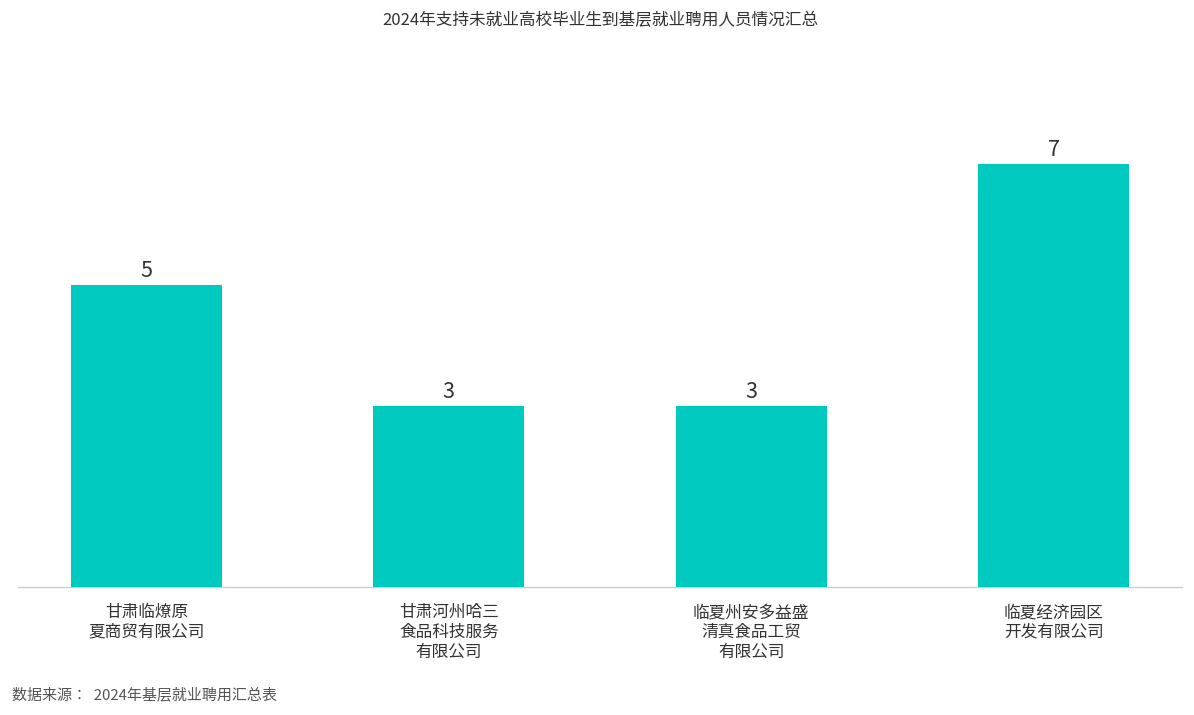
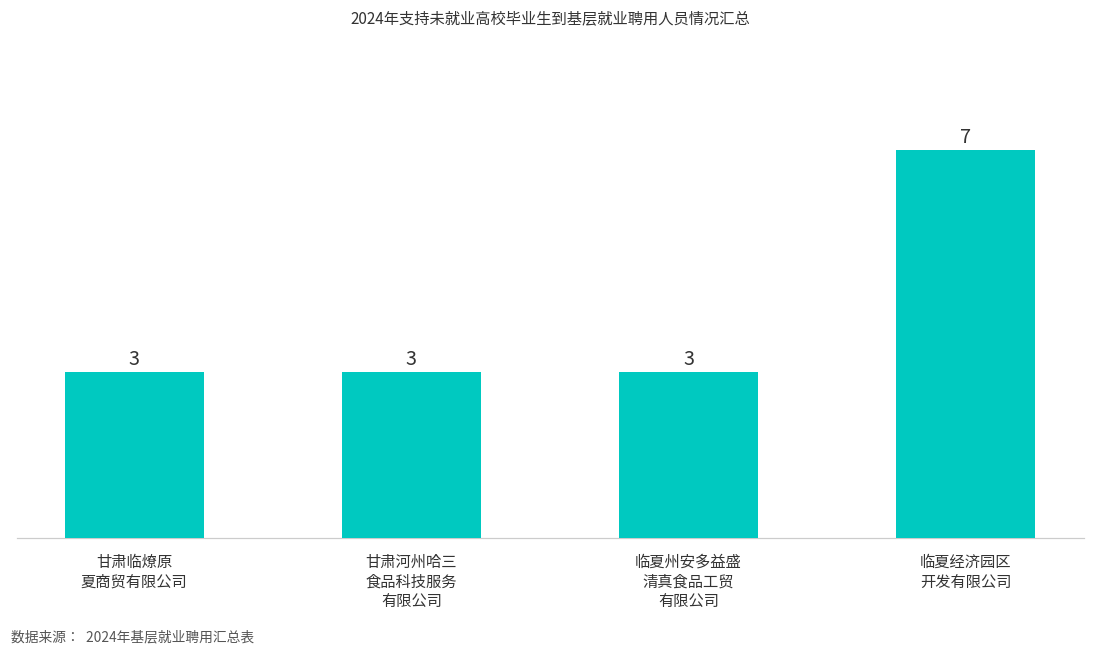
甘肃临燎原 夏商贸有限公司: 5 -> 3
